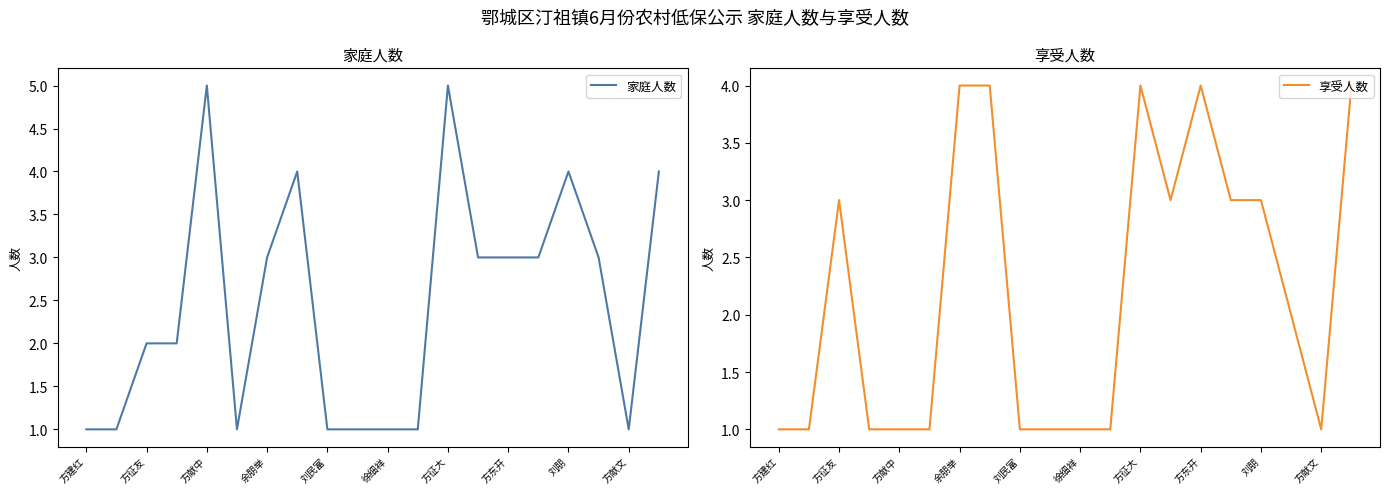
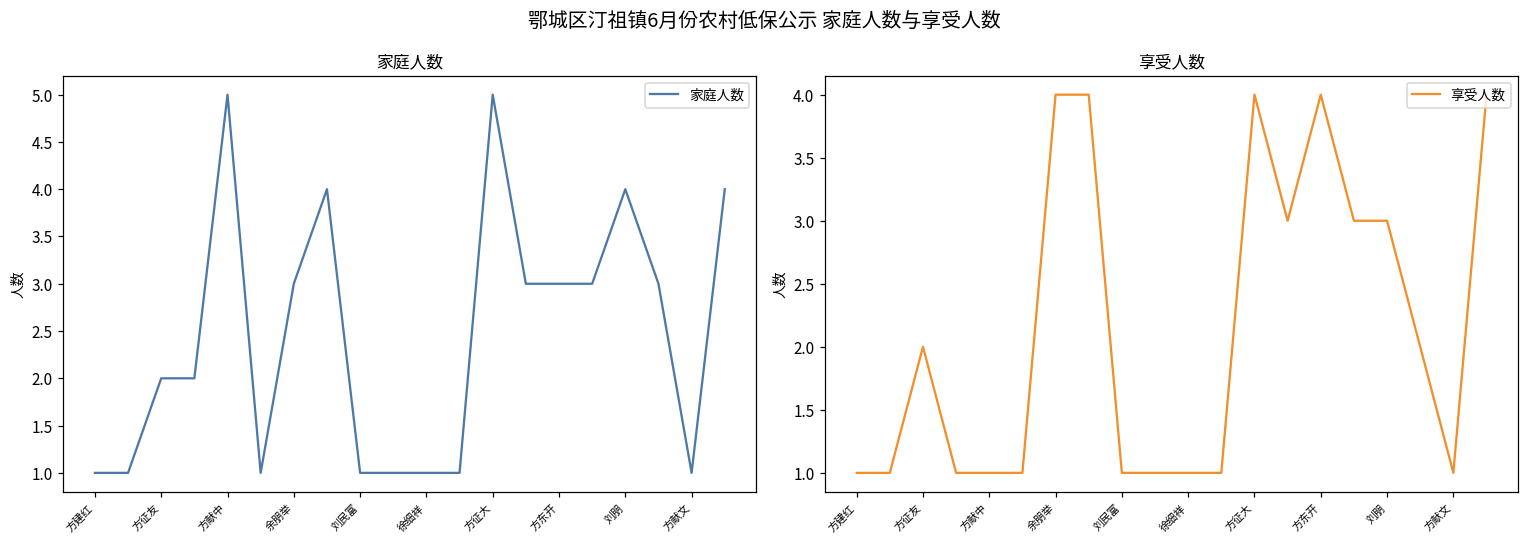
享受人数, 方征友: 3 -> 2
